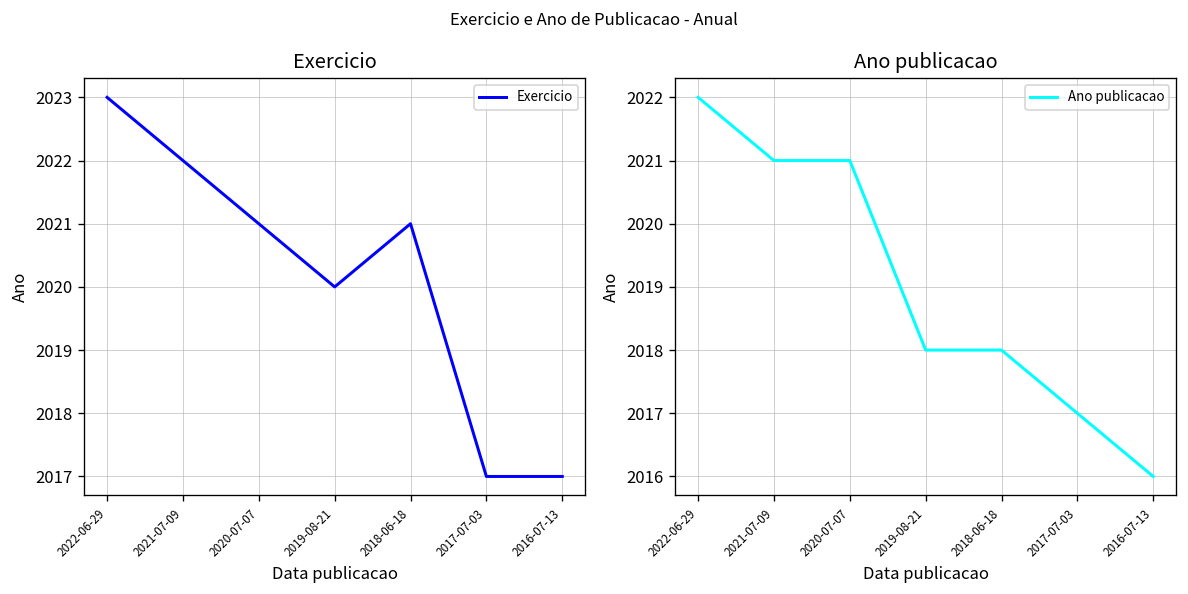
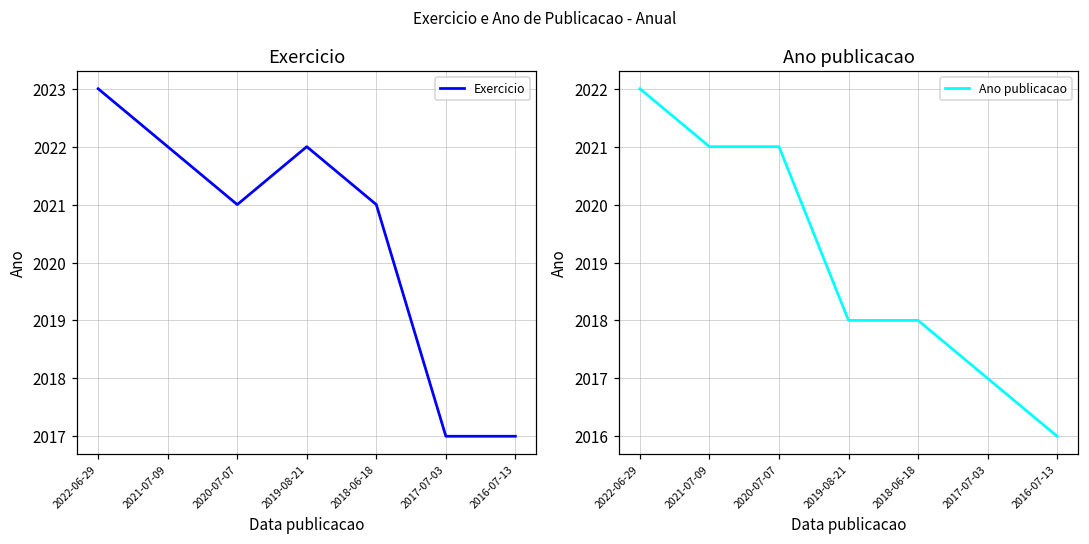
Exercicio, 2019-08-21: 2020 -> 2022
